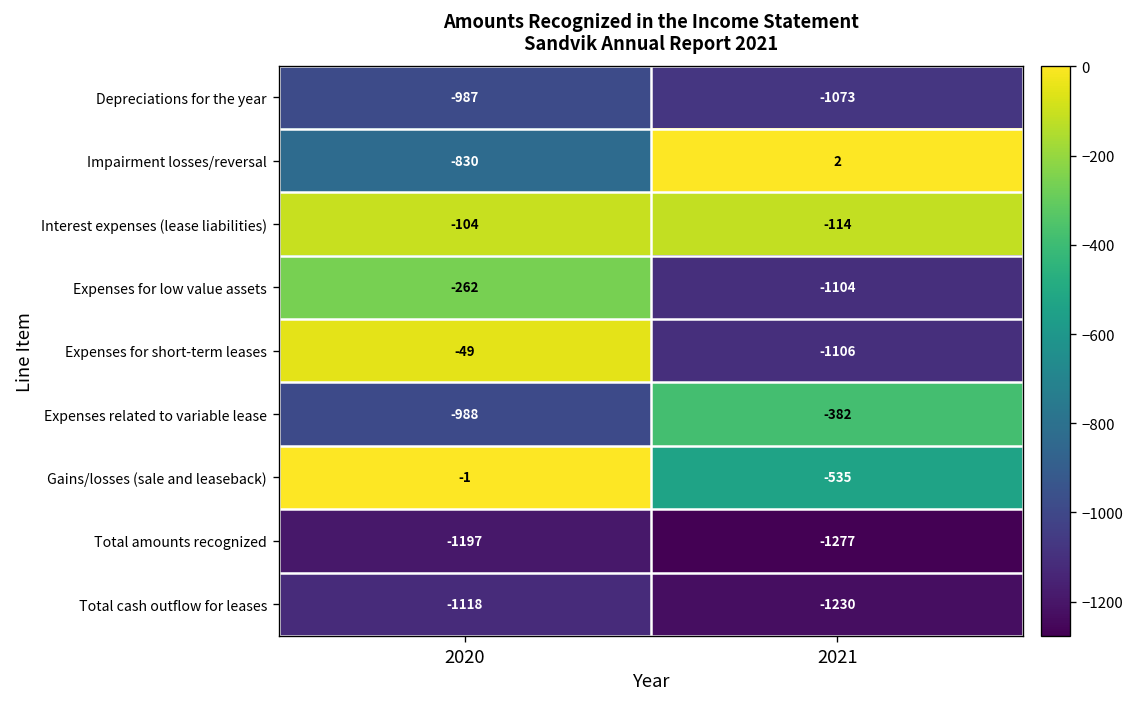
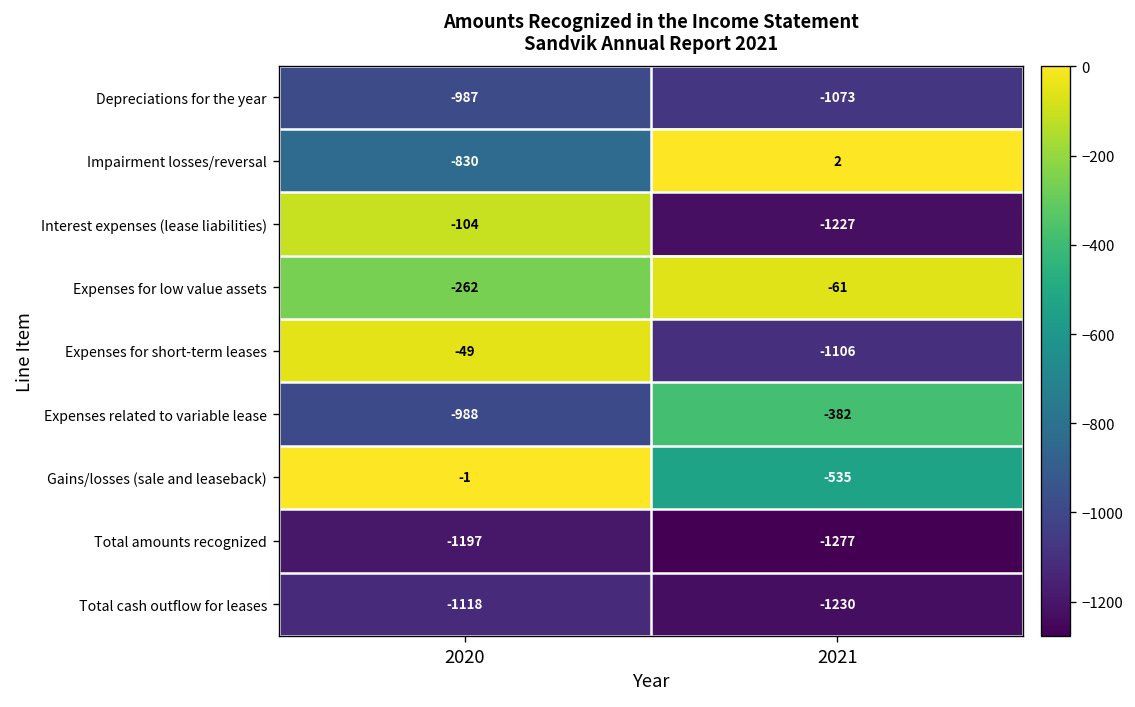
Interest expenses (lease liabilities), 2021: -114 -> -1227
Expenses for low value assets, 2021: -1104 -> -61
